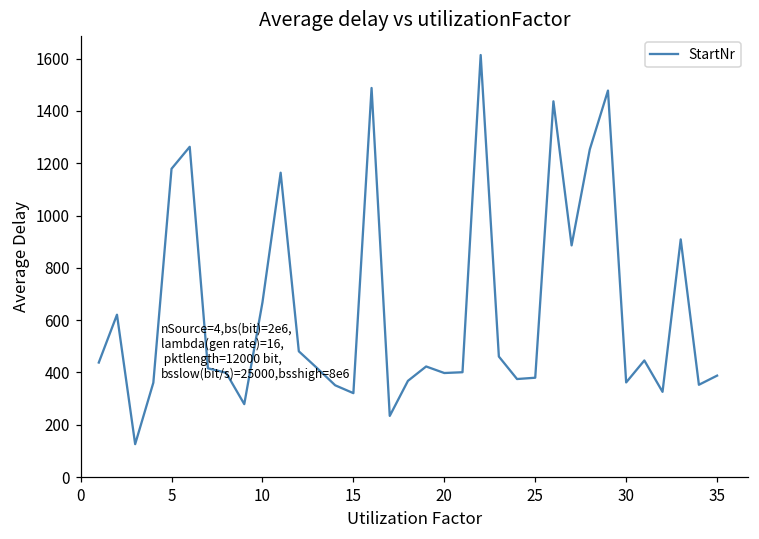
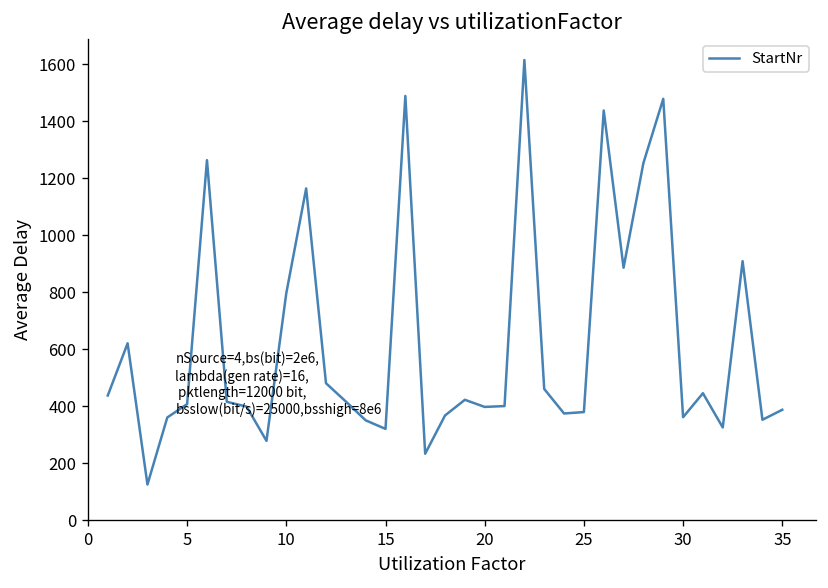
5: 1180 -> 410
10: 670 -> 800
